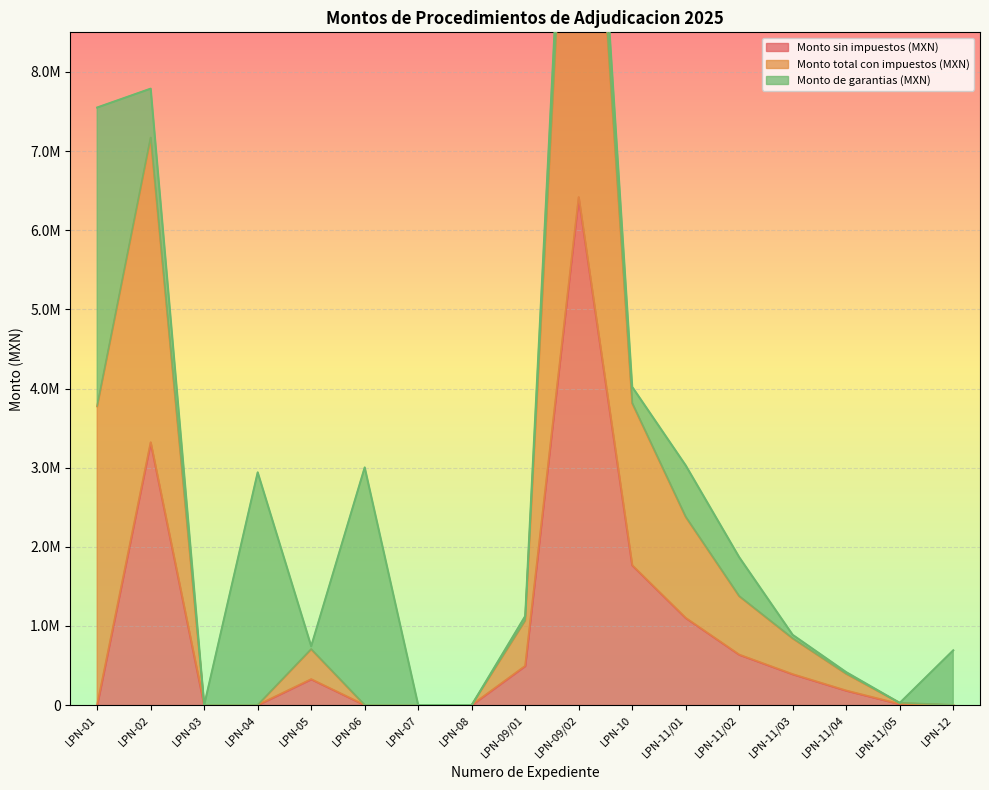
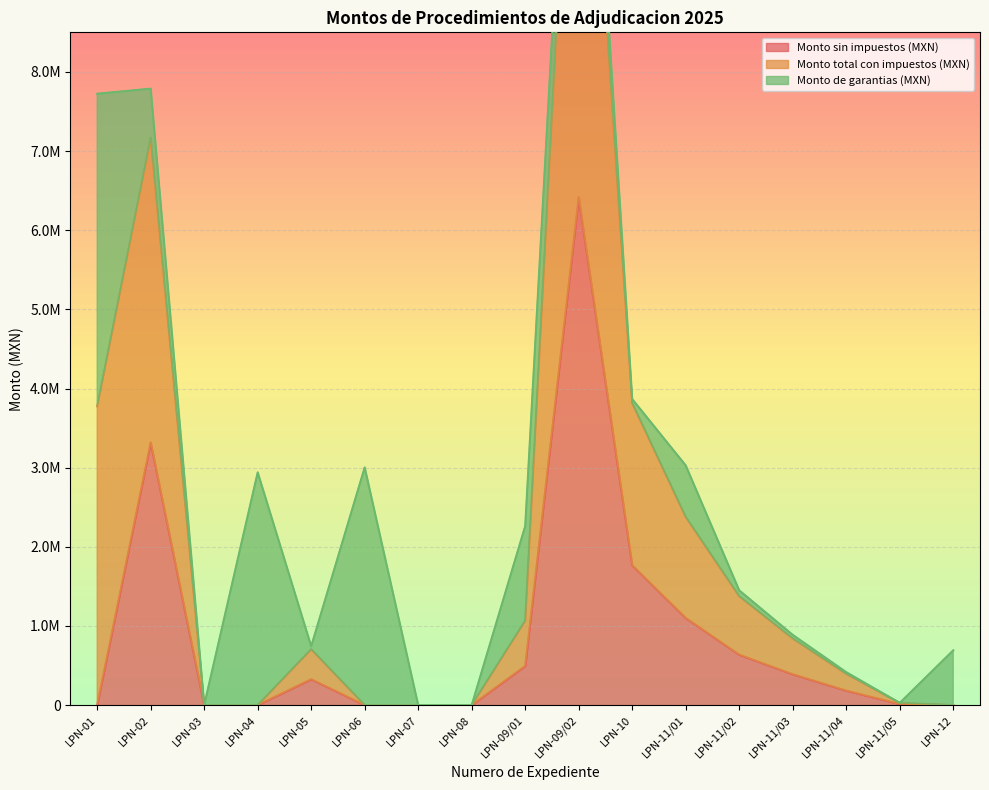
Monto de garantias (MXN), LPN-01: 3800000 -> 3900000
Monto de garantias (MXN), LPN-09/01: 100000 -> 1200000
Monto de garantias (MXN), LPN-10: 200000 -> 100000
Monto de garantias (MXN), LPN-11/02: 500000 -> 100000
